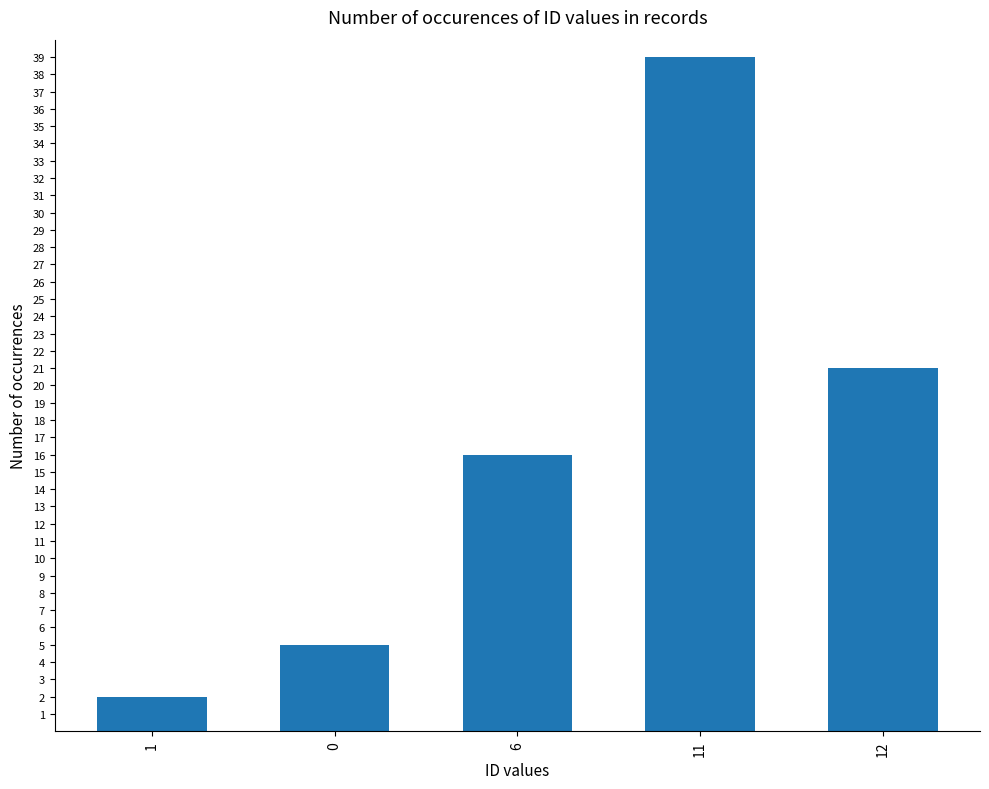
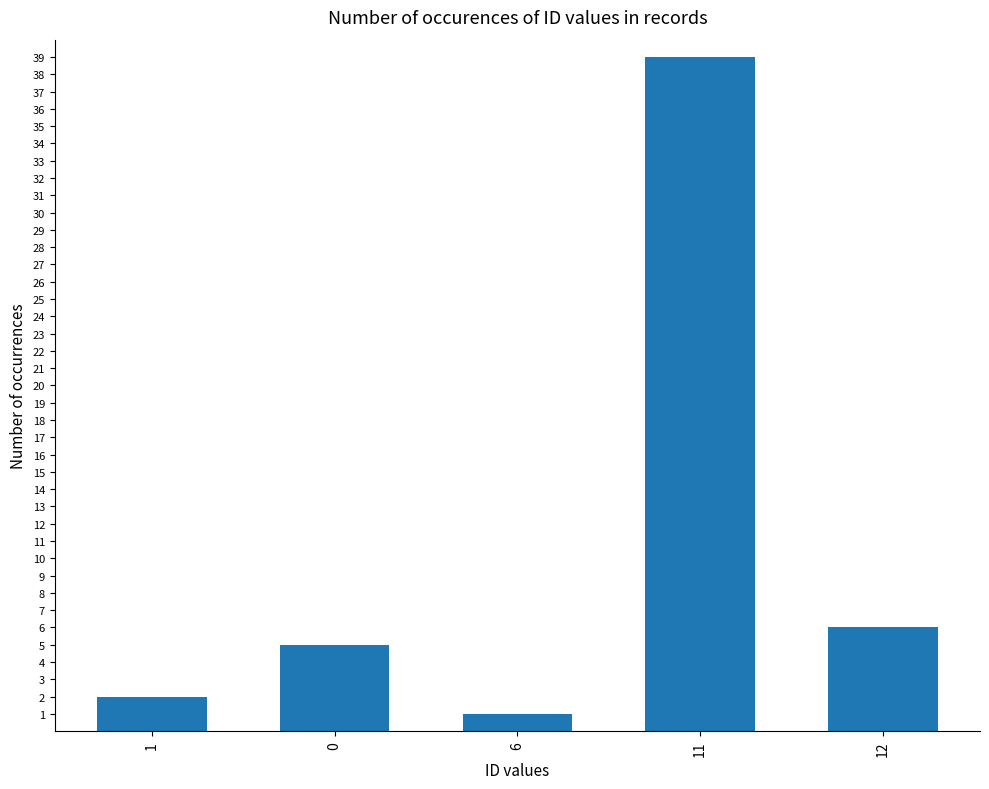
6: 16 -> 1
12: 21 -> 6
